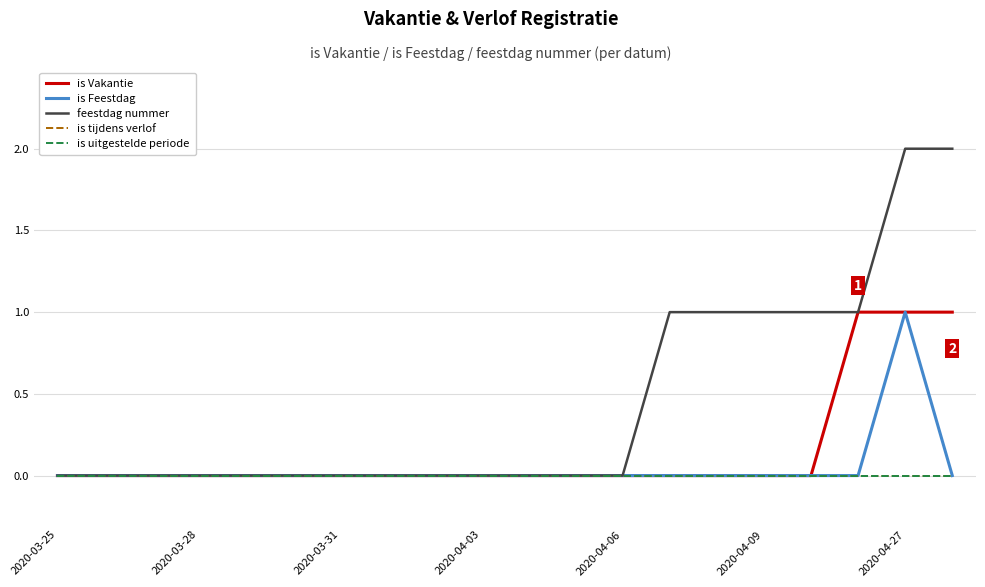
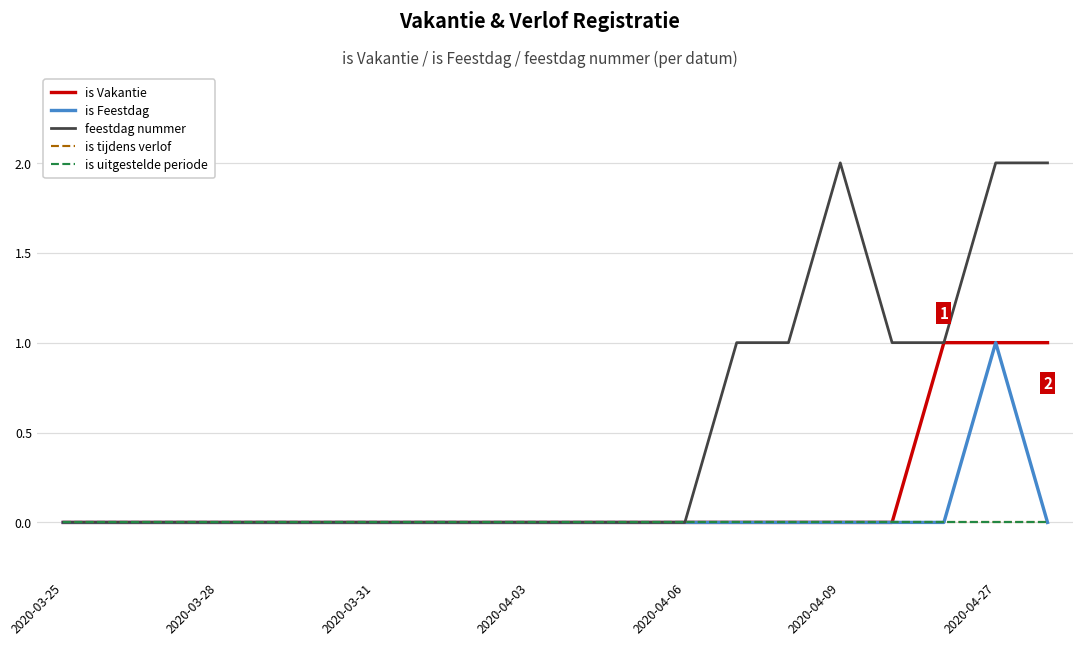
feestdag nummer, 2020-04-09: 1 -> 2
